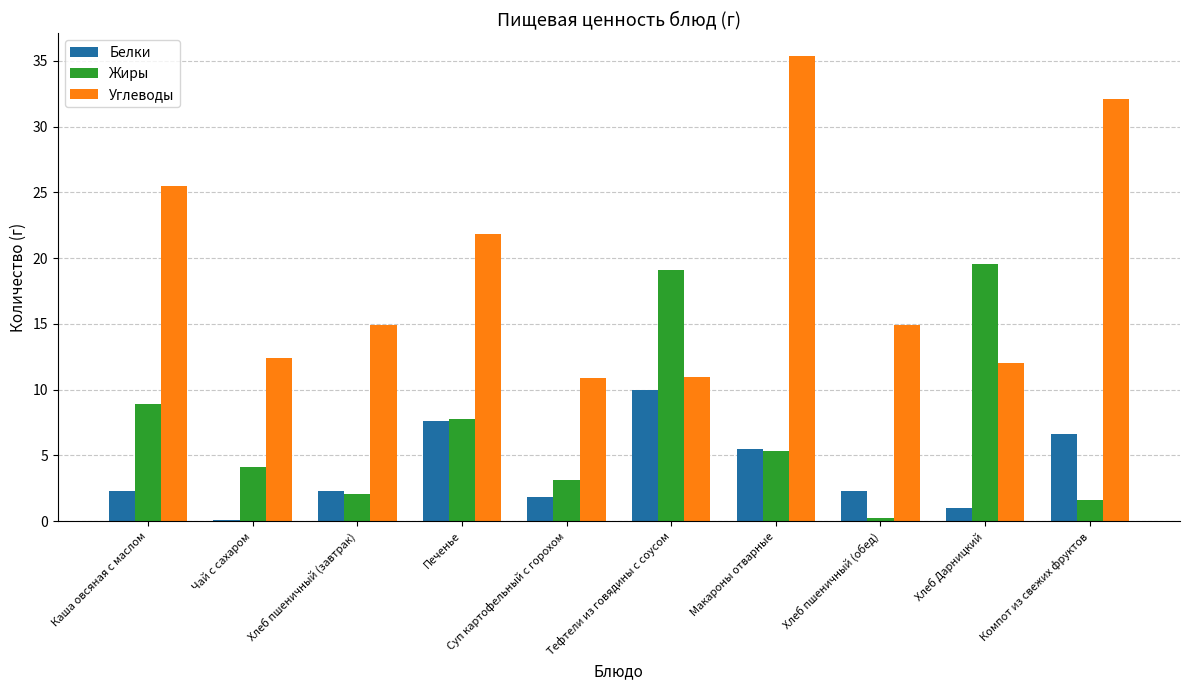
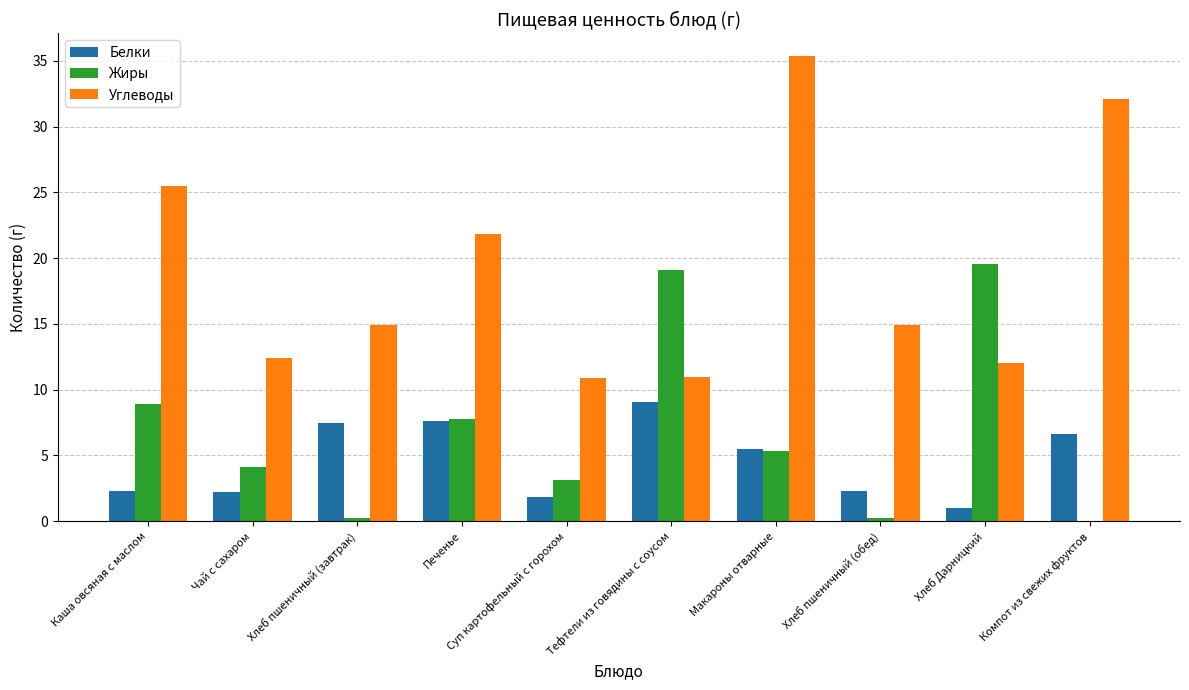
Белки, Чай с сахаром: 0.1 -> 2.3
Белки, Хлеб пшеничный (завтрак): 2.3 -> 7.4
Жиры, Хлеб пшеничный (завтрак): 2.1 -> 0.3
Белки, Тефтели из говядины с соусом: 10.0 -> 9.1
Жиры, Компот из свежих фруктов: 1.6 -> 0.0
